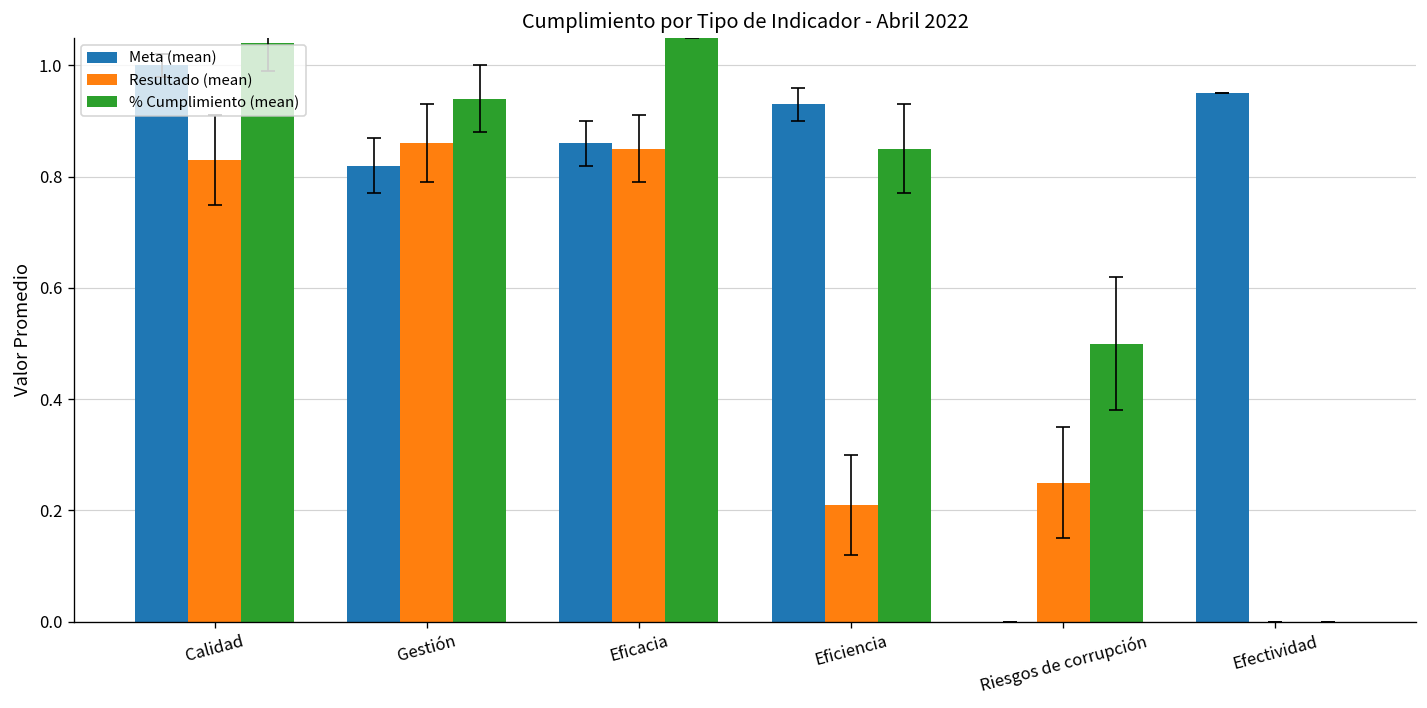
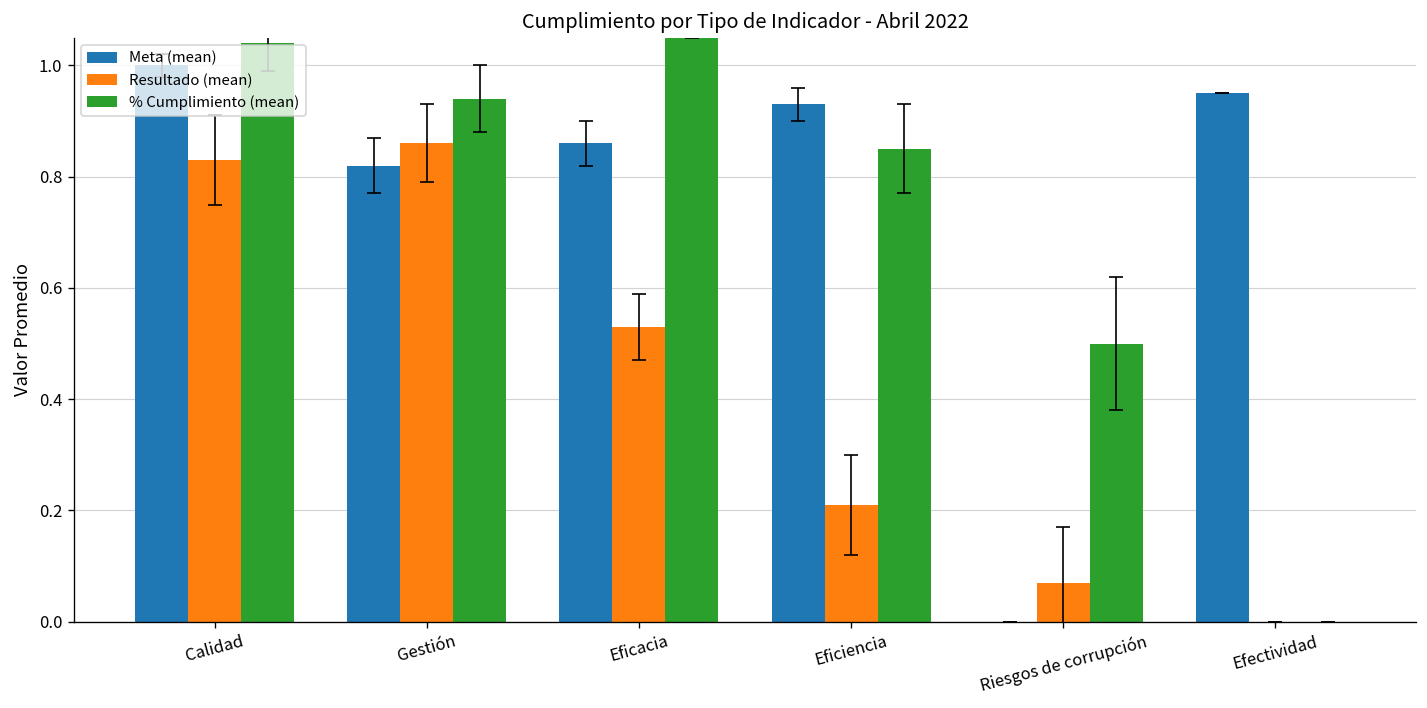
Resultado (mean), Eficacia: 0.85 -> 0.53
Resultado (mean), Riesgos de corrupción: 0.25 -> 0.07
